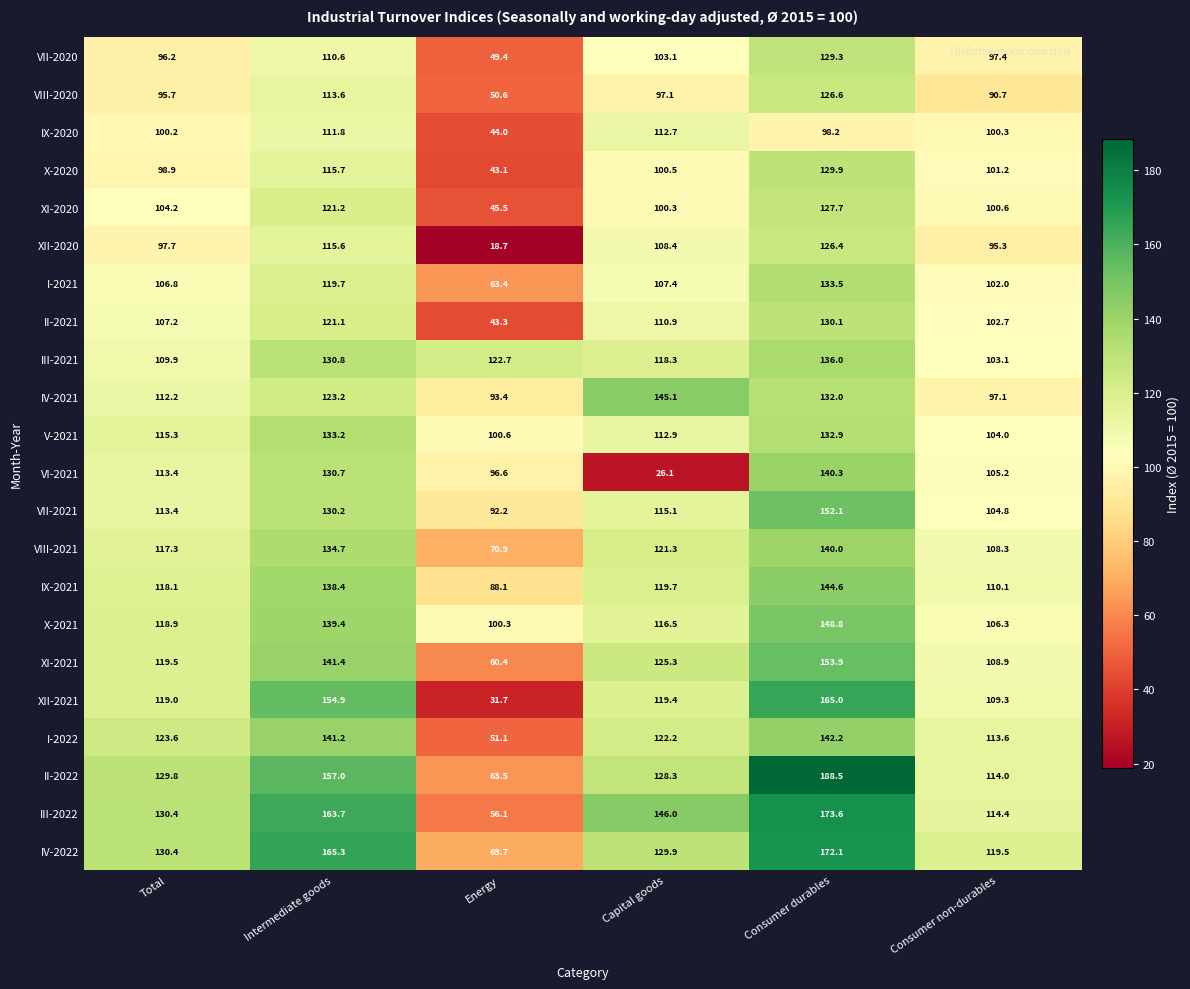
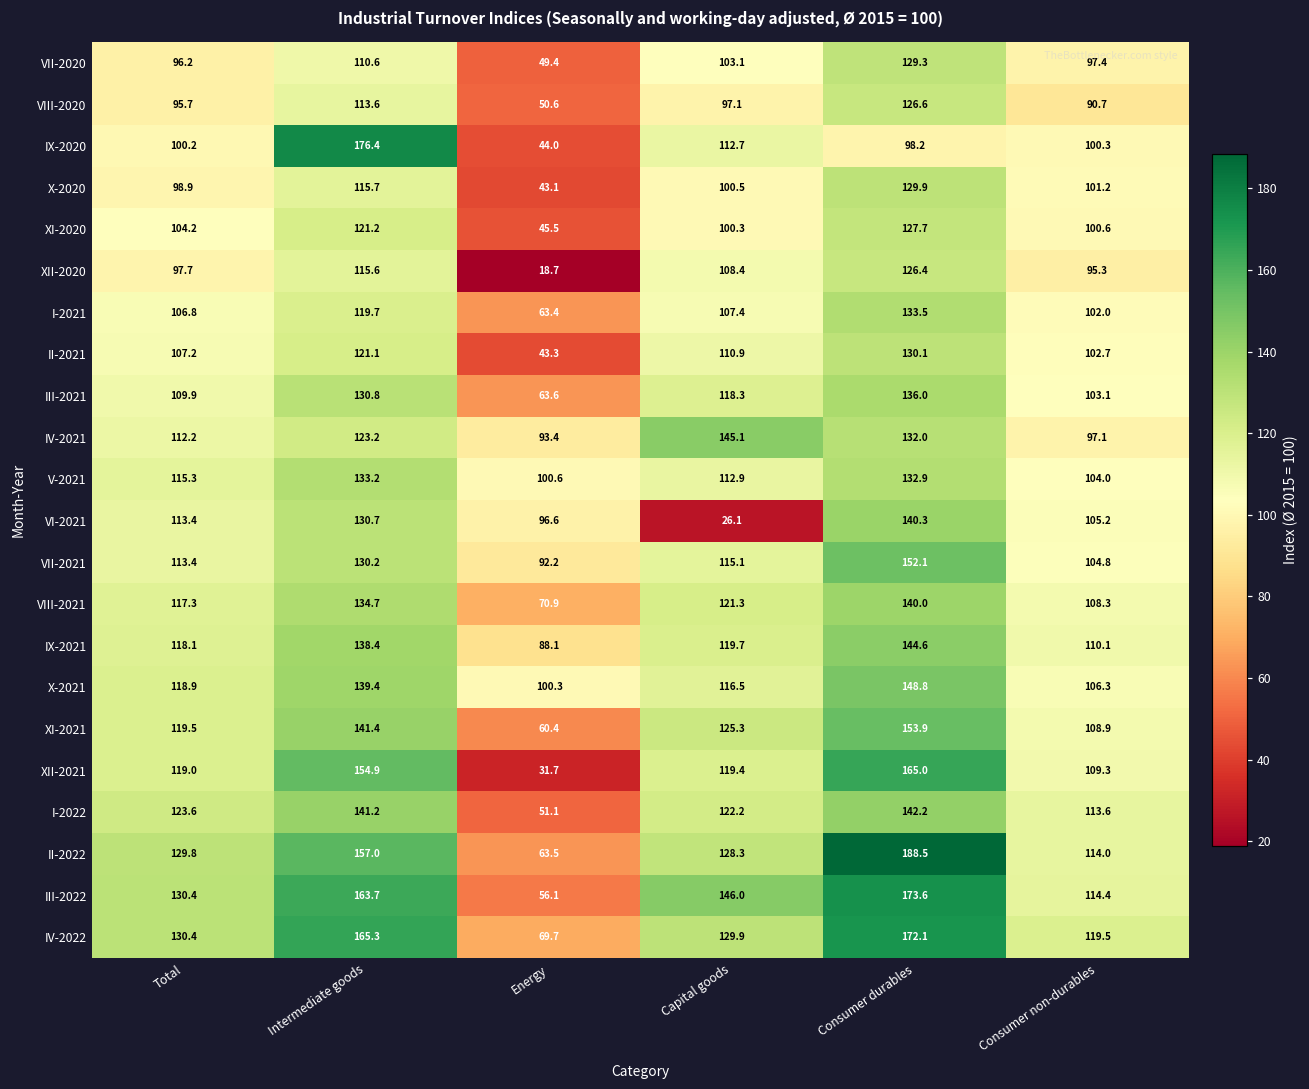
IX-2020, Intermediate goods: 111.8 -> 176.4
III-2021, Energy: 122.7 -> 63.6
